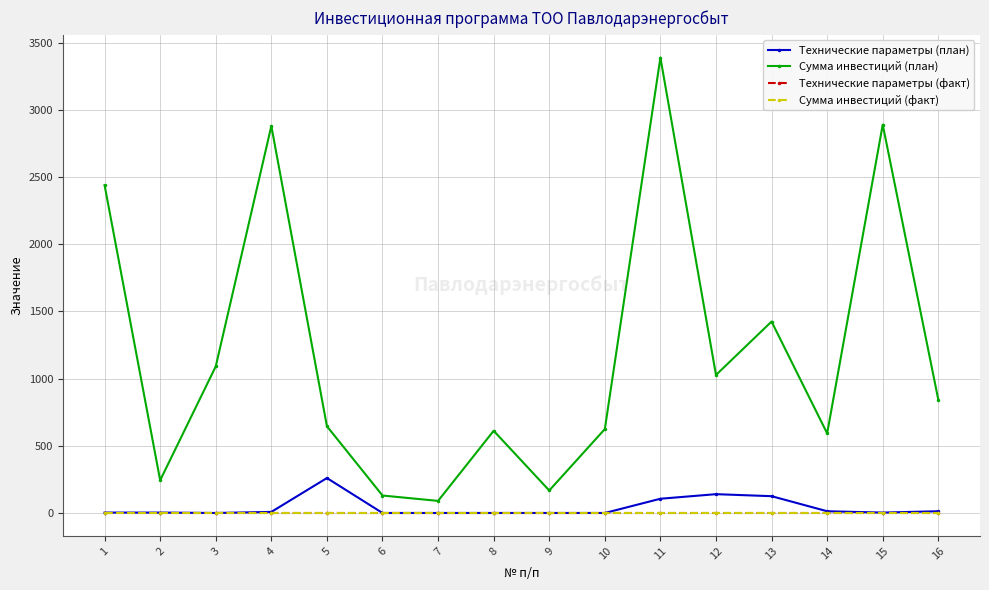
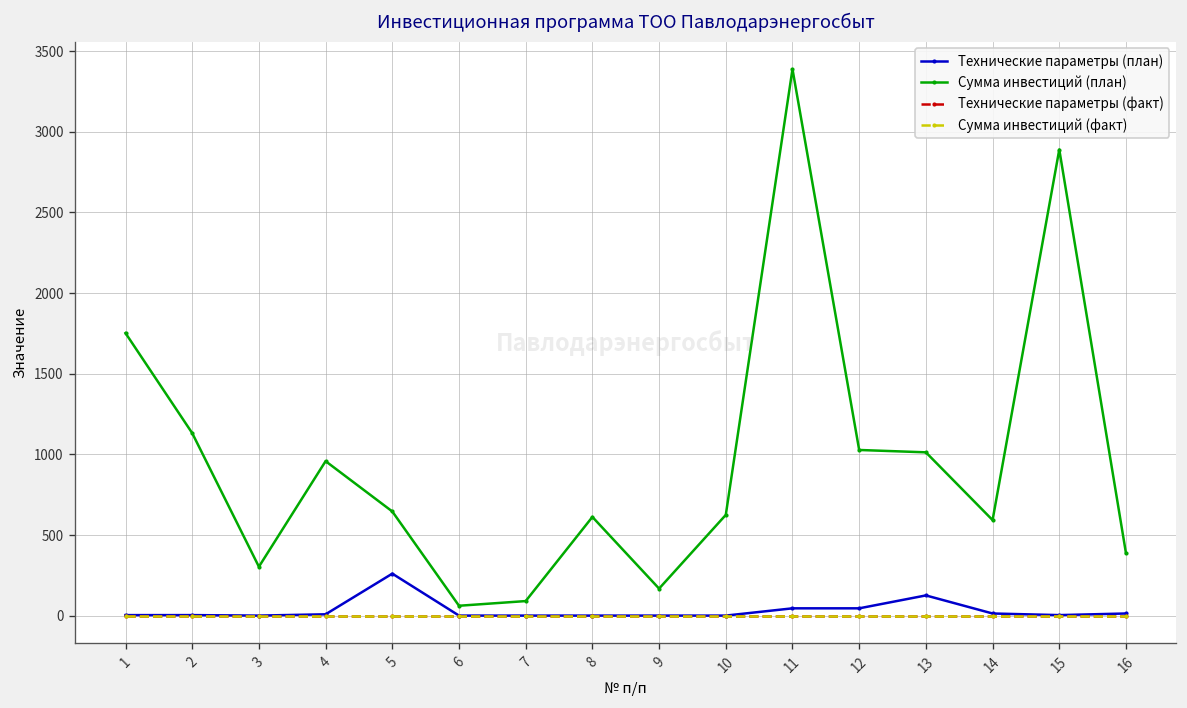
Сумма инвестиций (план), 1: 2440 -> 1750
Сумма инвестиций (план), 2: 240 -> 1130
Сумма инвестиций (план), 3: 1090 -> 300
Сумма инвестиций (план), 4: 2880 -> 960
Сумма инвестиций (план), 6: 130 -> 60
Технические параметры (план), 11: 110 -> 50
Технические параметры (план), 12: 140 -> 50
Сумма инвестиций (план), 13: 1430 -> 1010
Сумма инвестиций (план), 16: 840 -> 390
